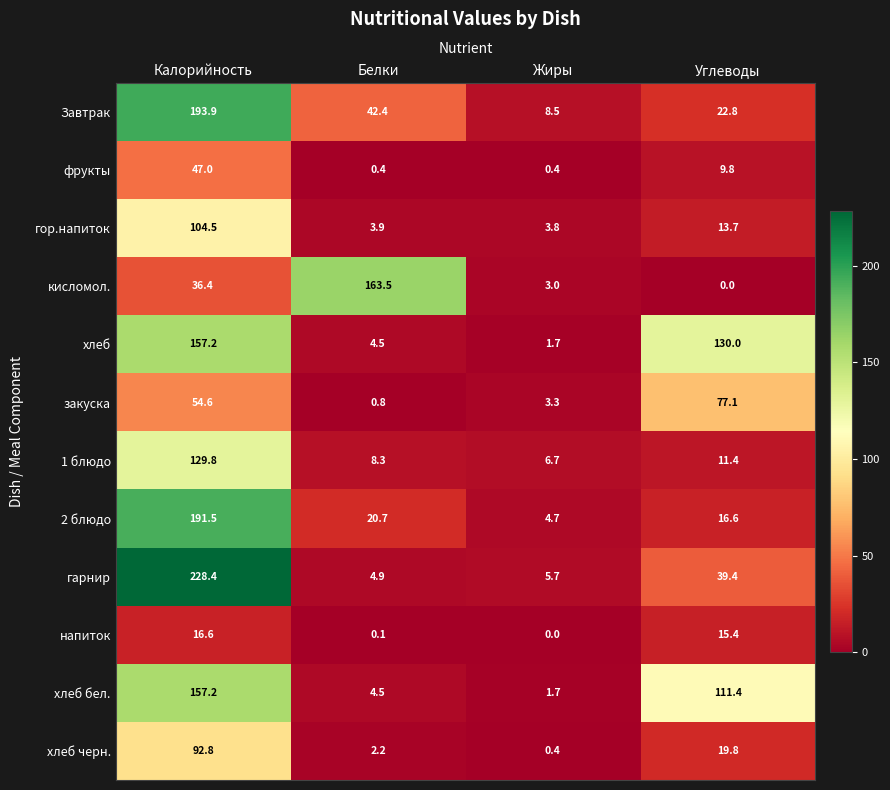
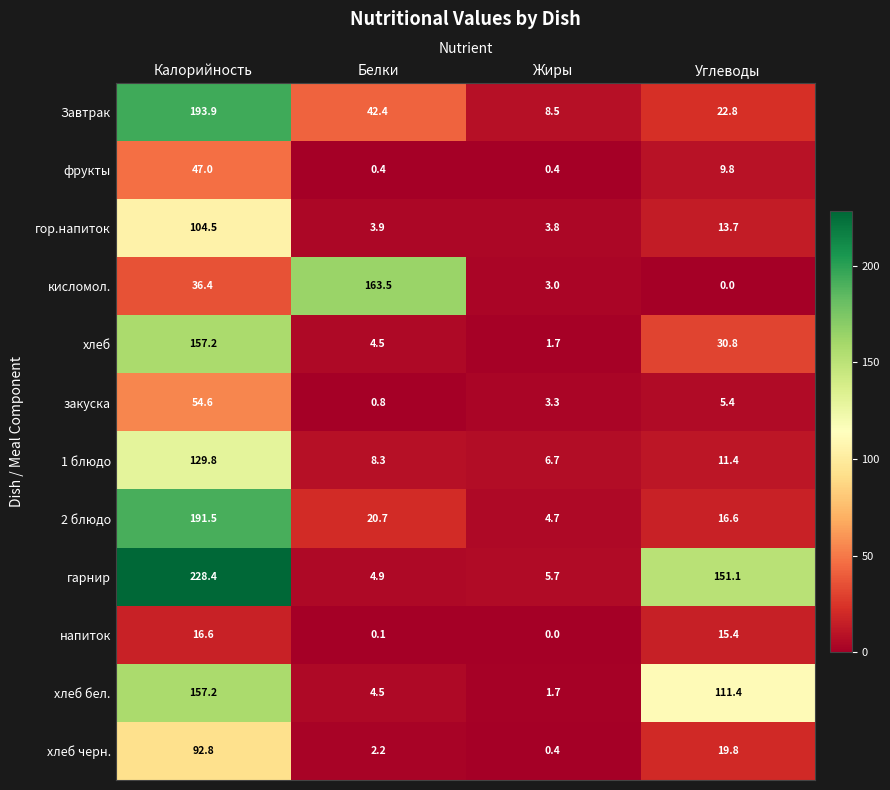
хлеб, Углеводы: 130.0 -> 30.8
закуска, Углеводы: 77.1 -> 5.4
гарнир, Углеводы: 39.4 -> 151.1
